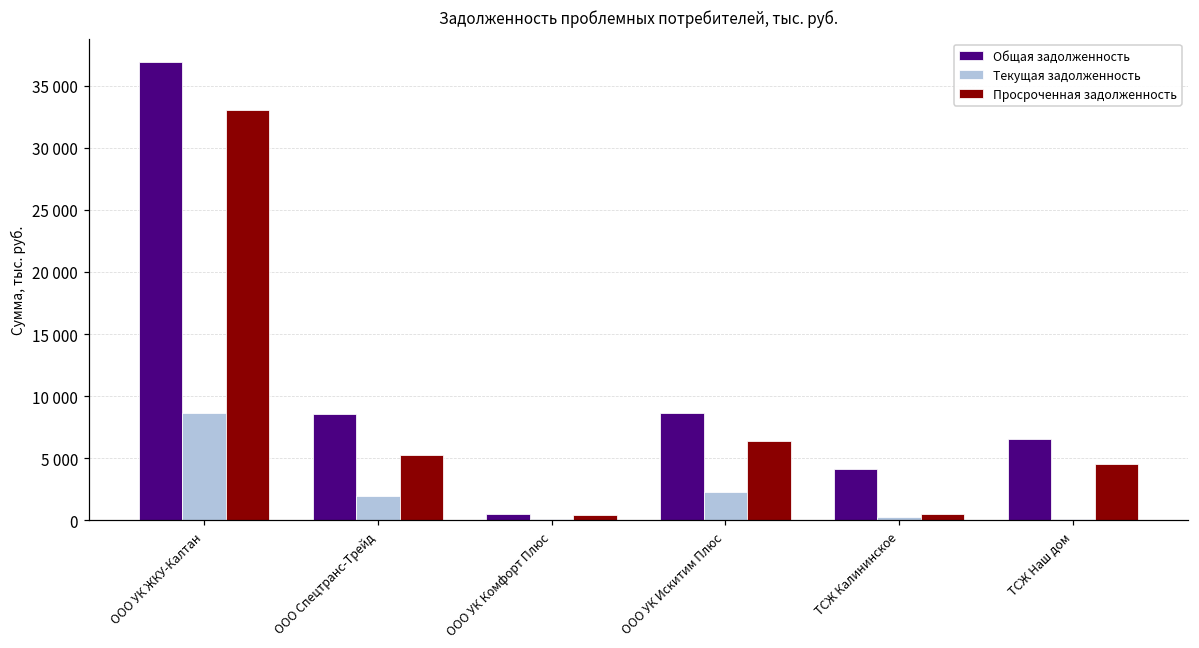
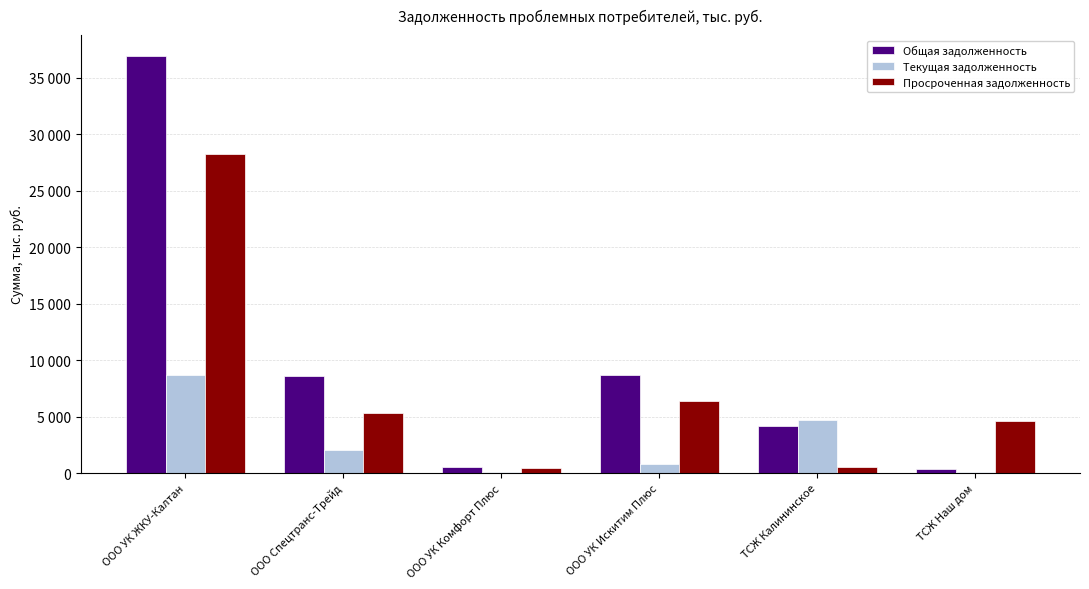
Просроченная задолженность, ООО УК ЖКУ-Калтан: 33100 -> 28300
Текущая задолженность, ООО УК Искитим Плюс: 2300 -> 800
Текущая задолженность, ТСЖ Калининское: 300 -> 4700
Общая задолженность, ТСЖ Наш дом: 6600 -> 400
